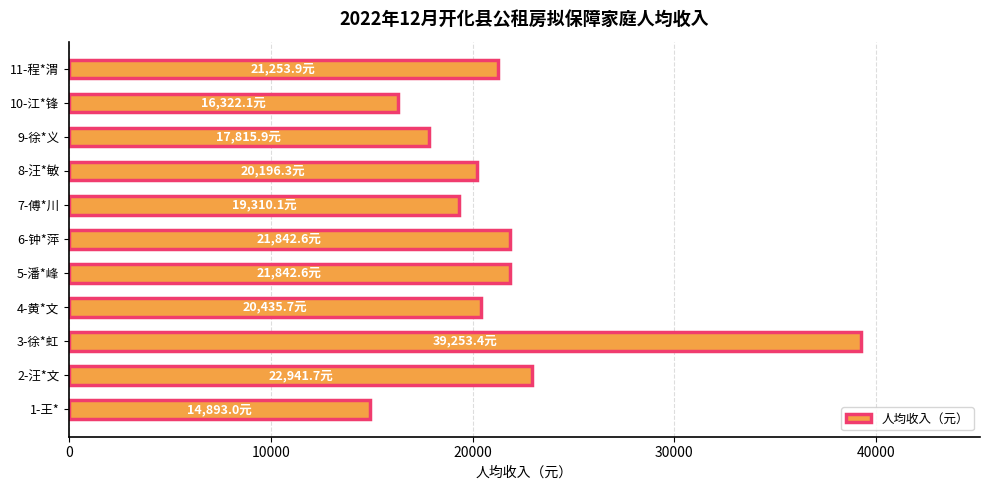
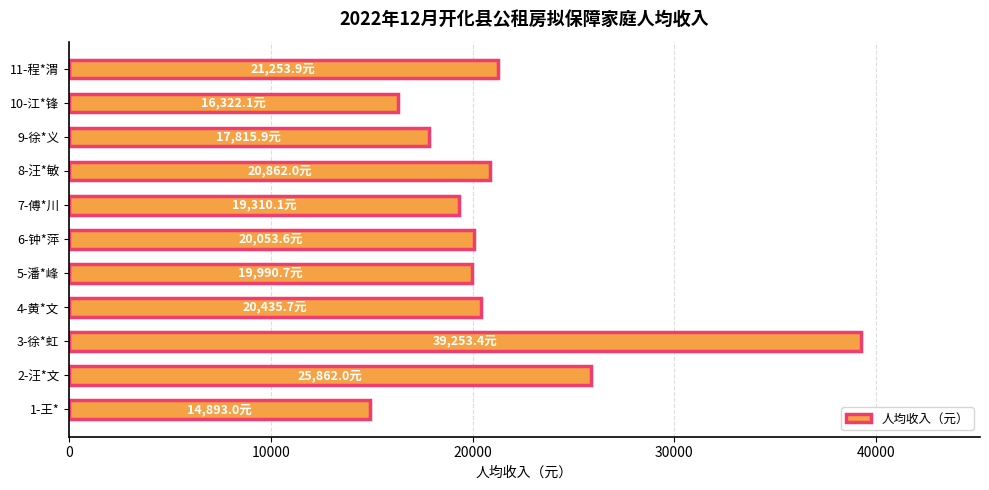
8-汪*敏: 20,196.3元 -> 20,862.0元
6-钟*萍: 21,842.6元 -> 20,053.6元
5-潘*峰: 21,842.6元 -> 19,990.7元
2-汪*文: 22,941.7元 -> 25,862.0元
